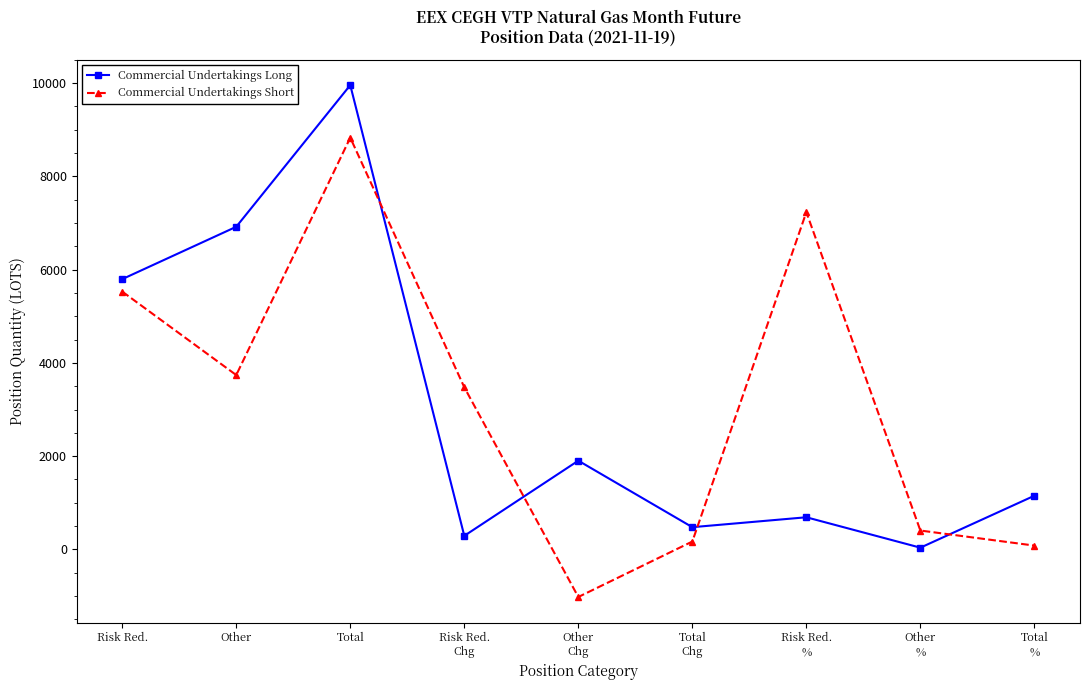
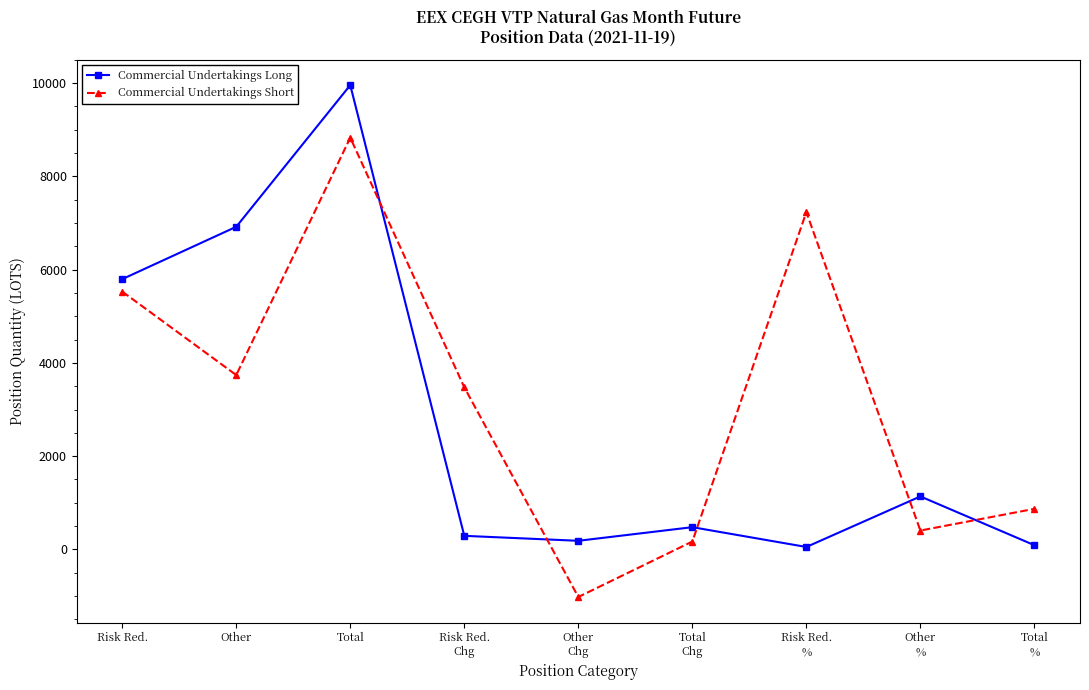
Commercial Undertakings Long, Other Chg: 1900 -> 200
Commercial Undertakings Long, Risk Red. %: 700 -> 100
Commercial Undertakings Long, Other %: 0 -> 1100
Commercial Undertakings Long, Total %: 1200 -> 100
Commercial Undertakings Short, Total %: 100 -> 900
